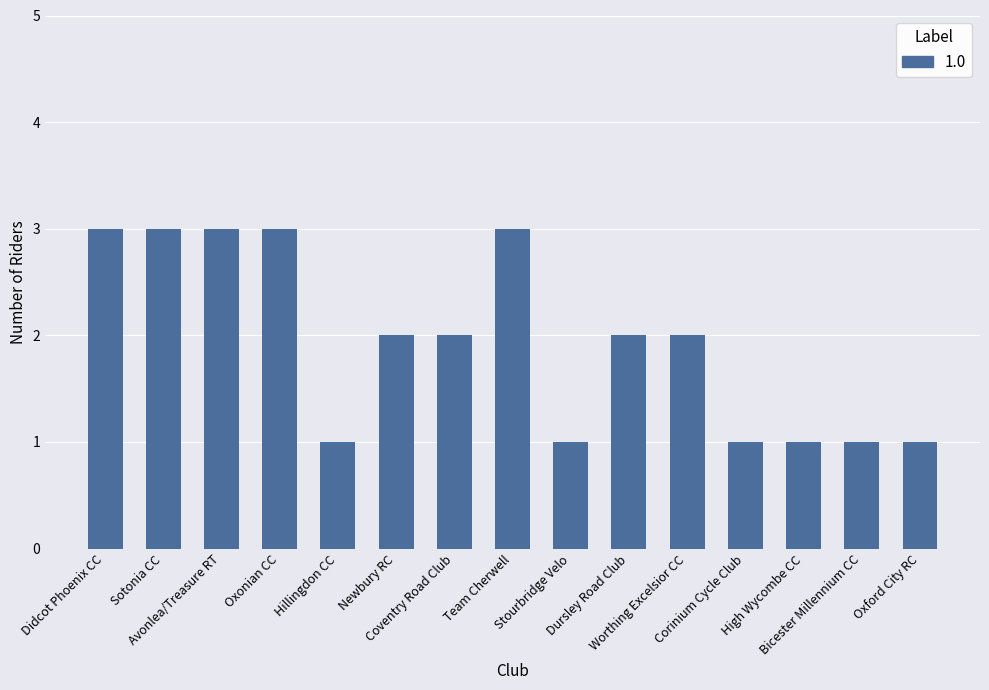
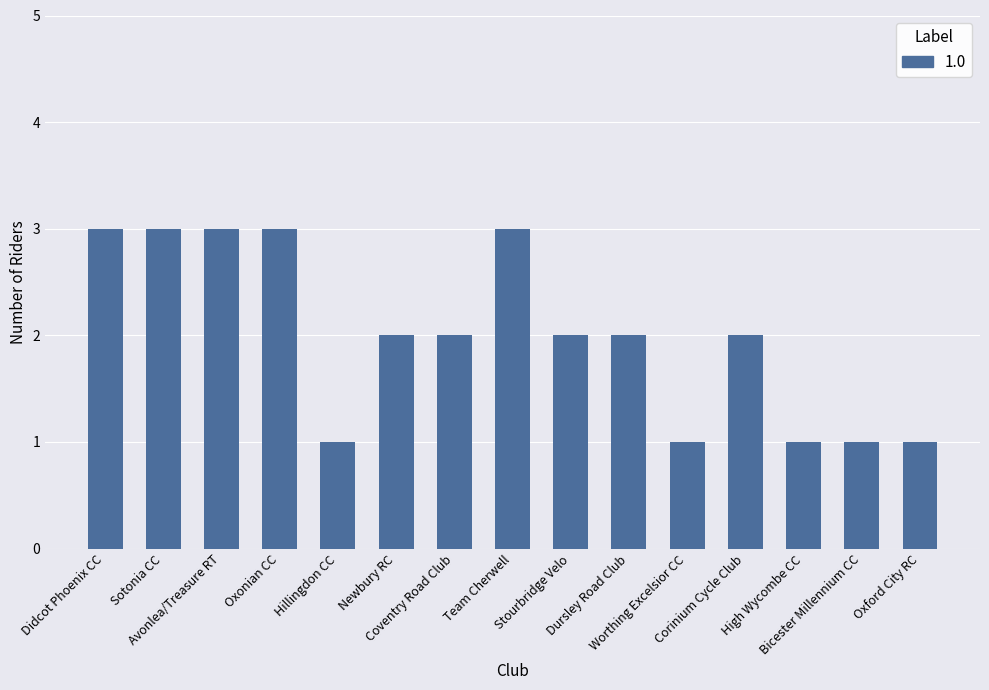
Stourbridge Velo: 1 -> 2
Worthing Excelsior CC: 2 -> 1
Corinium Cycle Club: 1 -> 2
